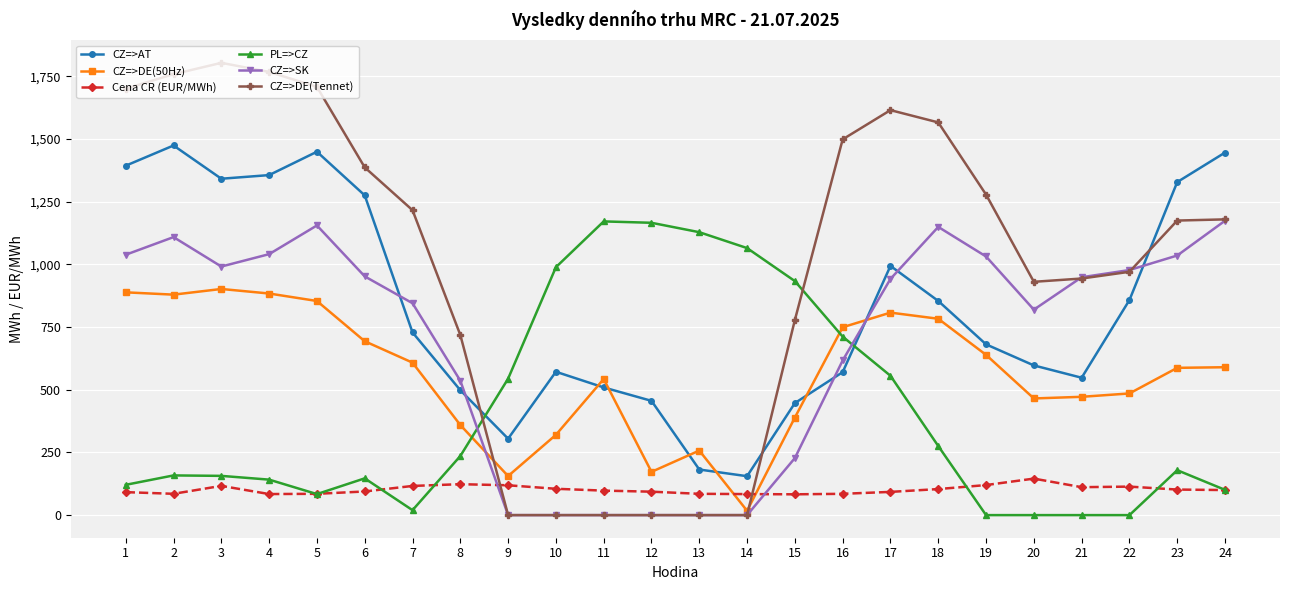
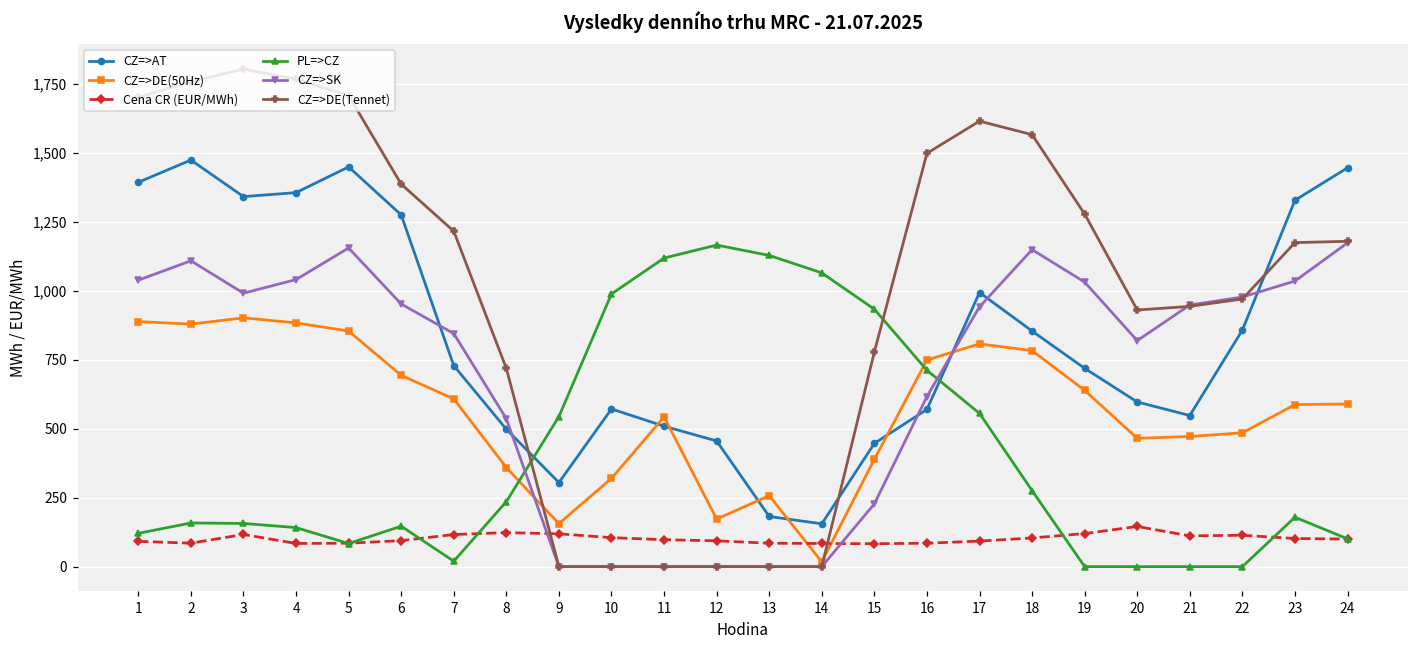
PL=>CZ, 11: 1,170 -> 1,120
CZ=>AT, 19: 680 -> 720
